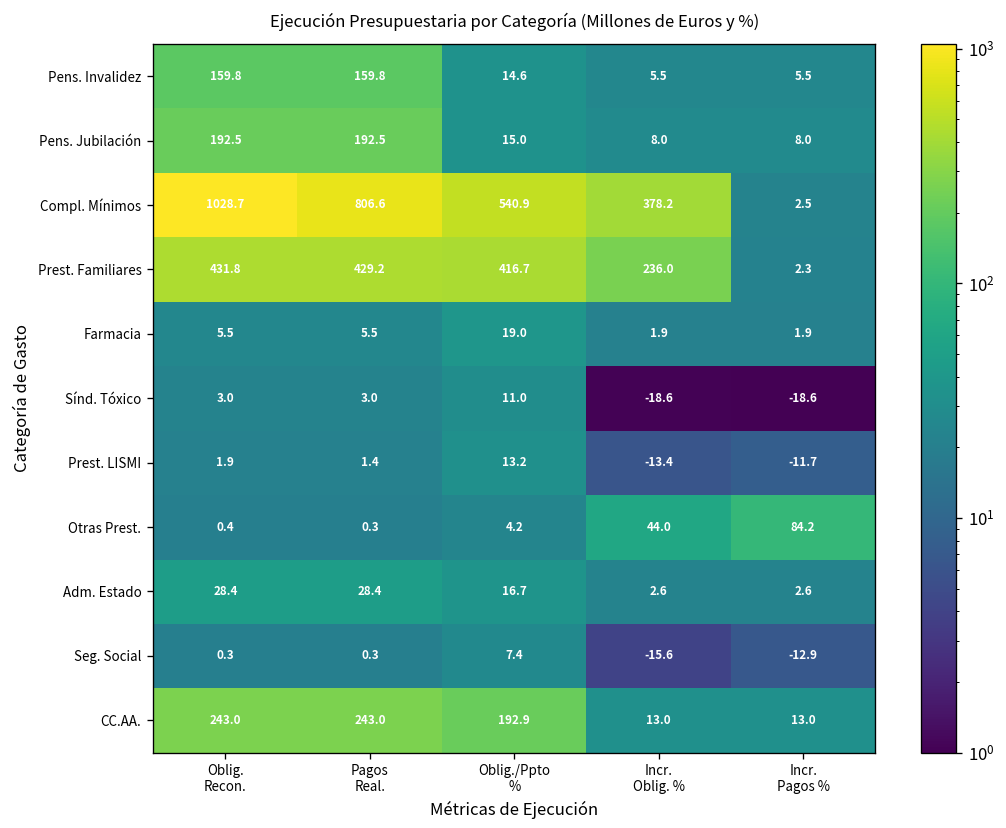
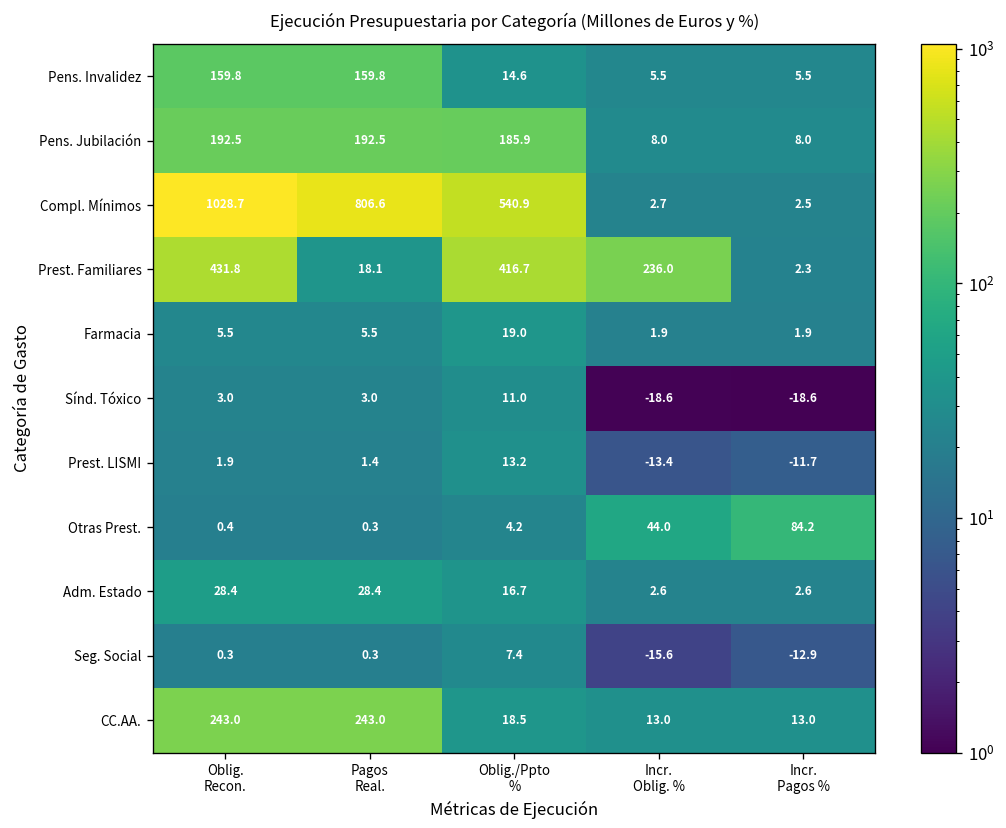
Pens. Jubilación, Oblig./Ppto %: 15.0 -> 185.9
Compl. Mínimos, Incr. Oblig. %: 378.2 -> 2.7
Prest. Familiares, Pagos Real.: 429.2 -> 18.1
CC.AA., Oblig./Ppto %: 192.9 -> 18.5
